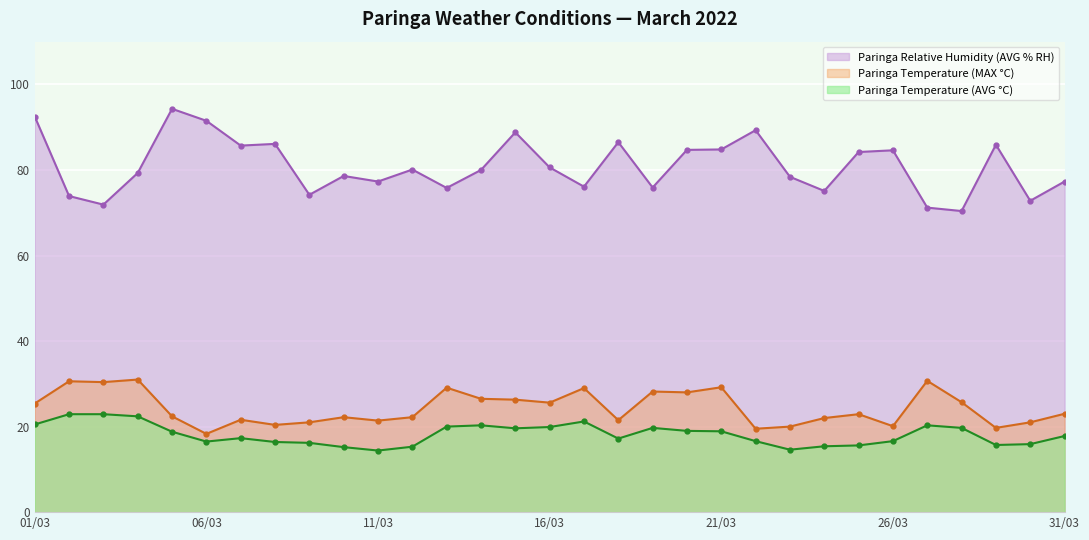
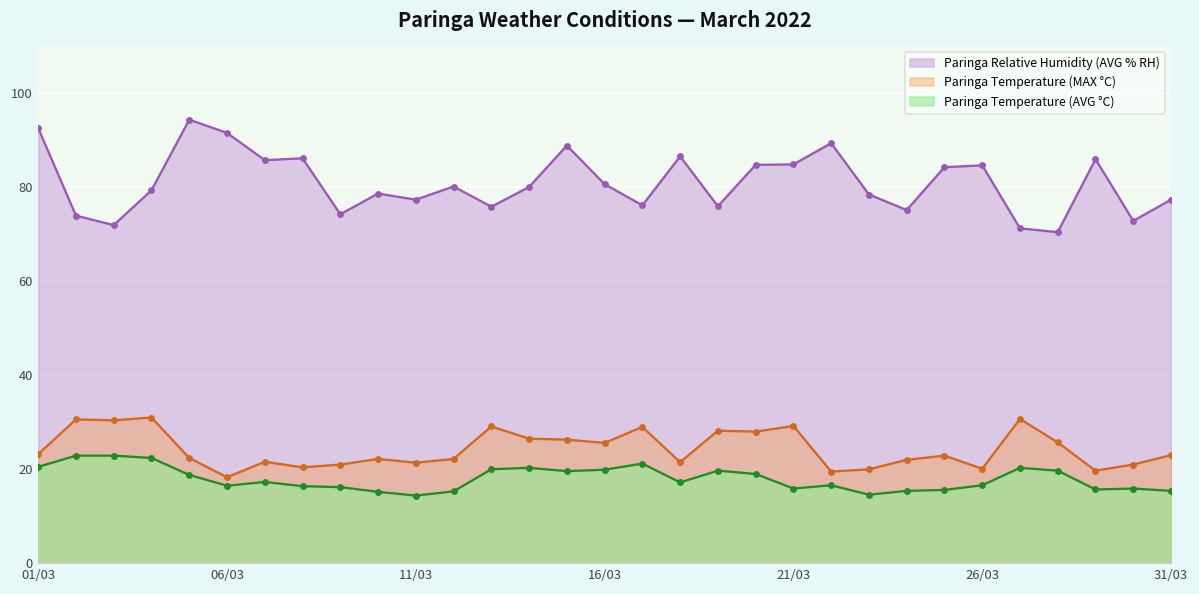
Paringa Temperature (MAX °C), 01/03: 25 -> 23
Paringa Temperature (AVG °C), 21/03: 19 -> 16
Paringa Temperature (AVG °C), 31/03: 18 -> 15
